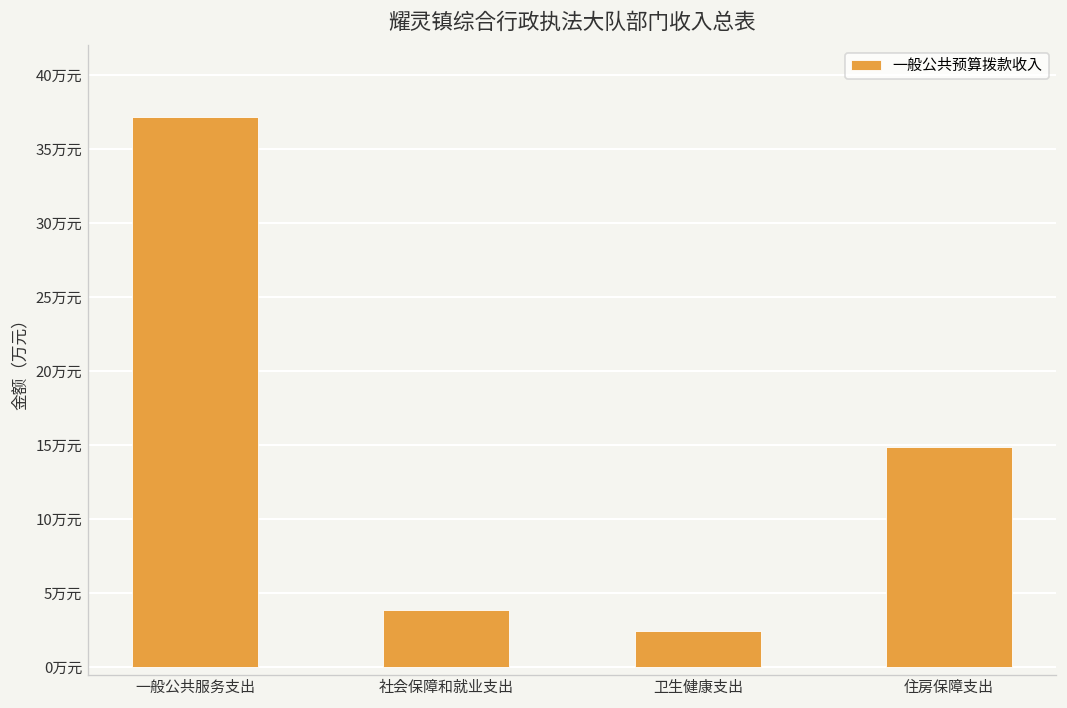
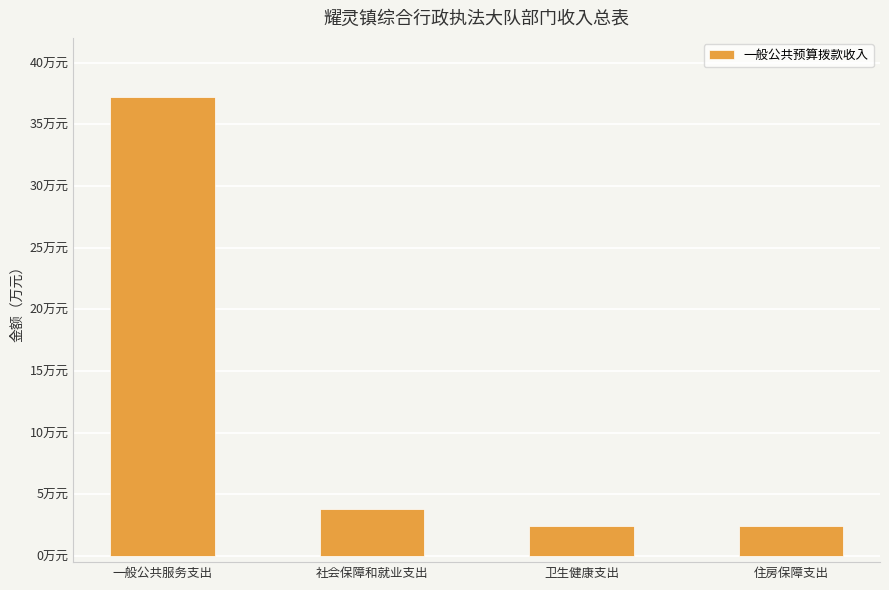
住房保障支出: 14.9万元 -> 2.4万元
